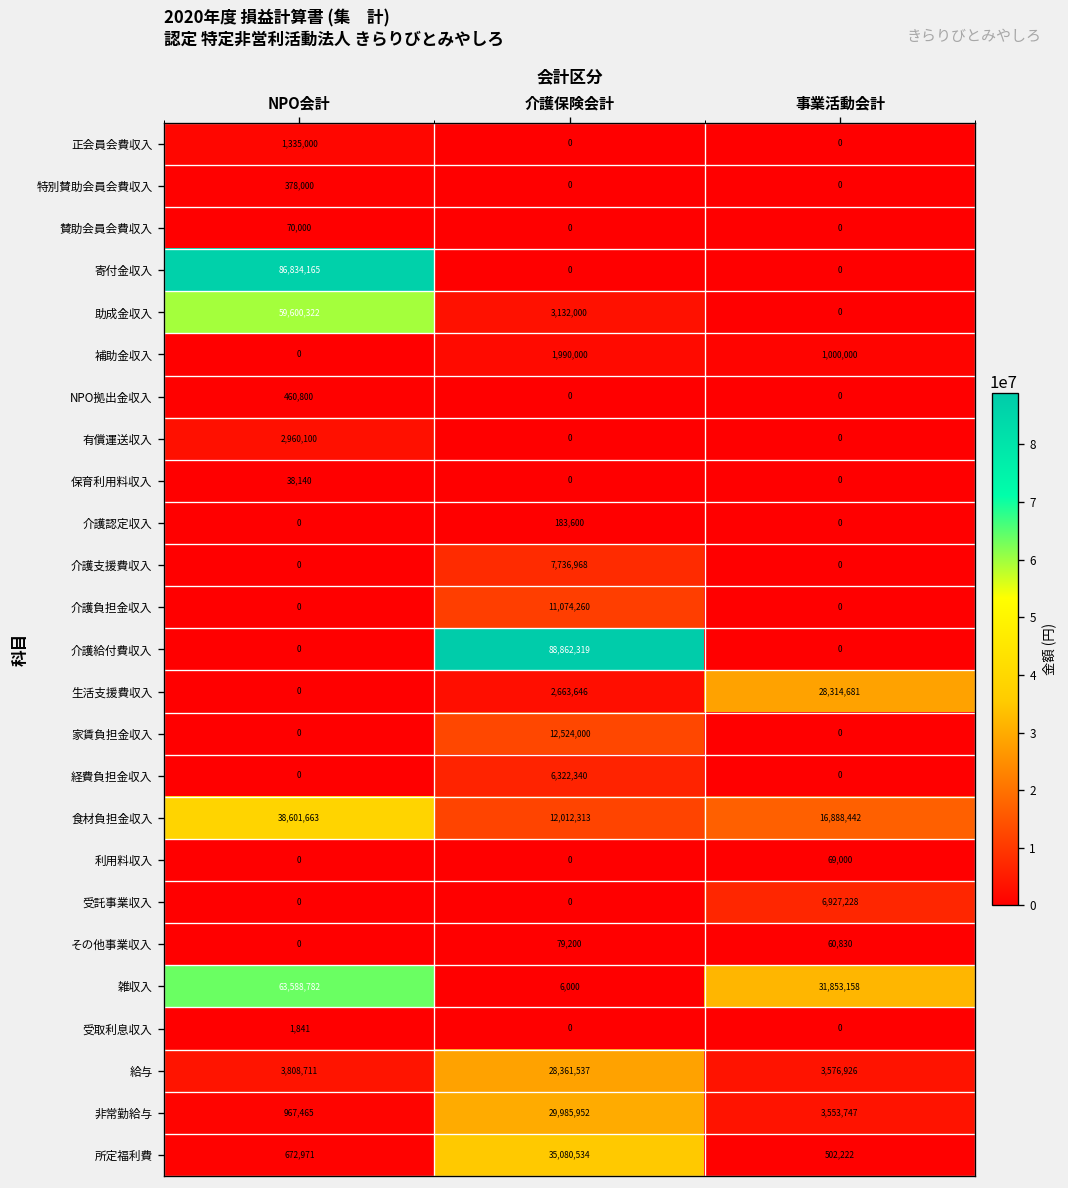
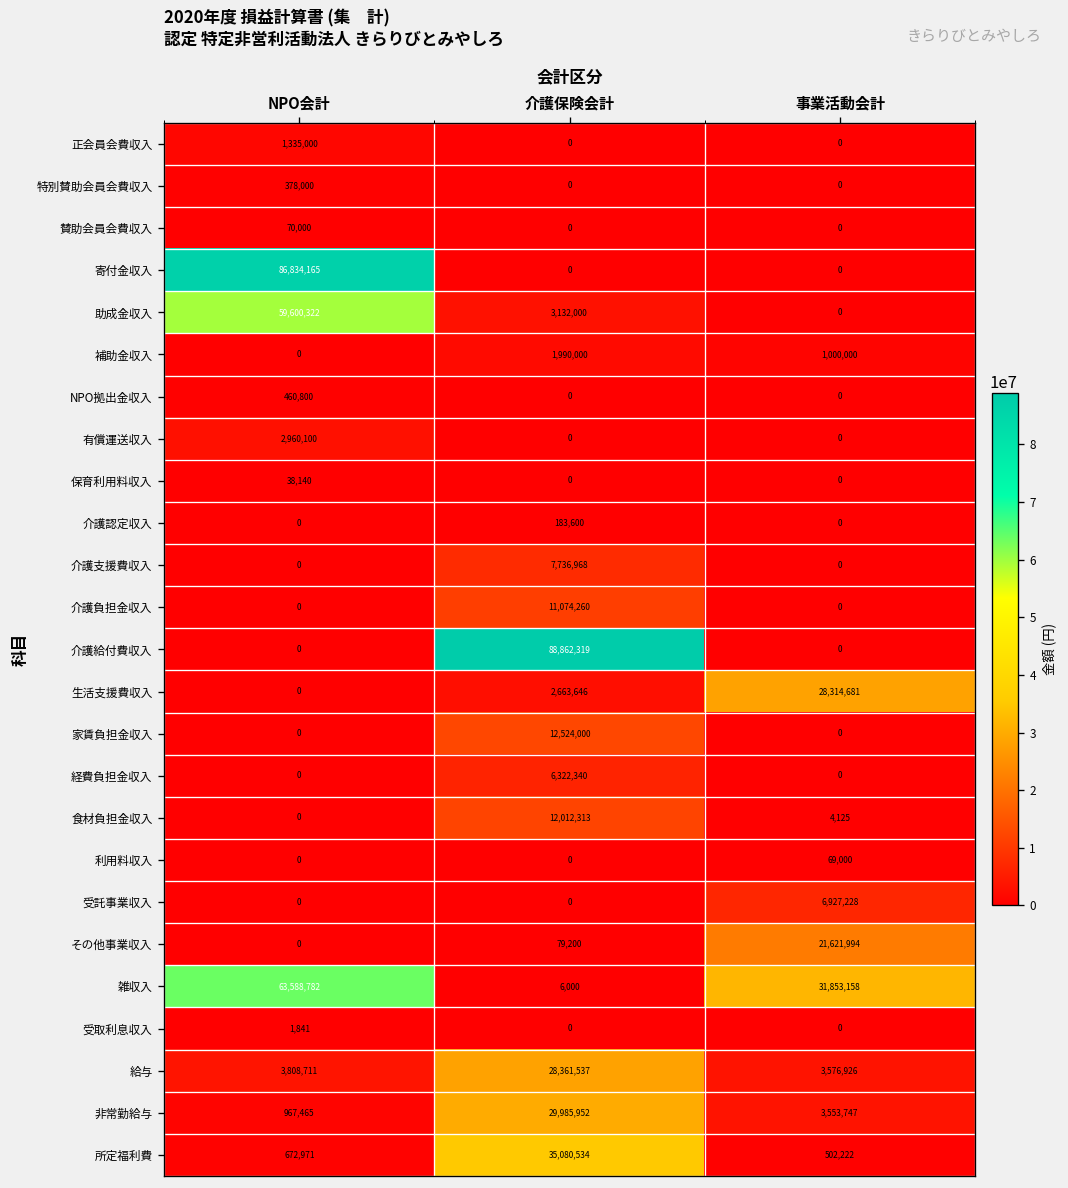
食材負担金収入, NPO会計: 38,601,663 -> 0
食材負担金収入, 事業活動会計: 16,888,442 -> 4,125
その他事業収入, 事業活動会計: 60,830 -> 21,621,994
